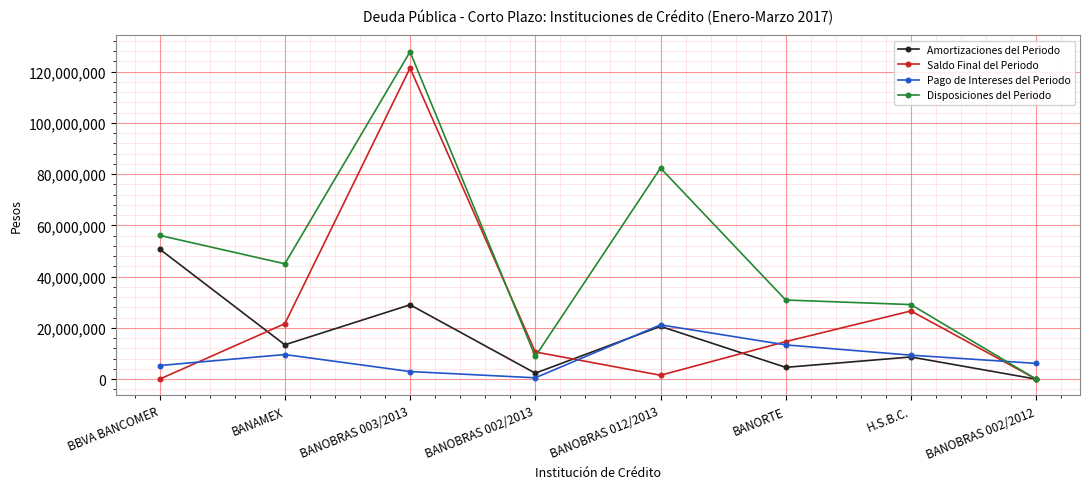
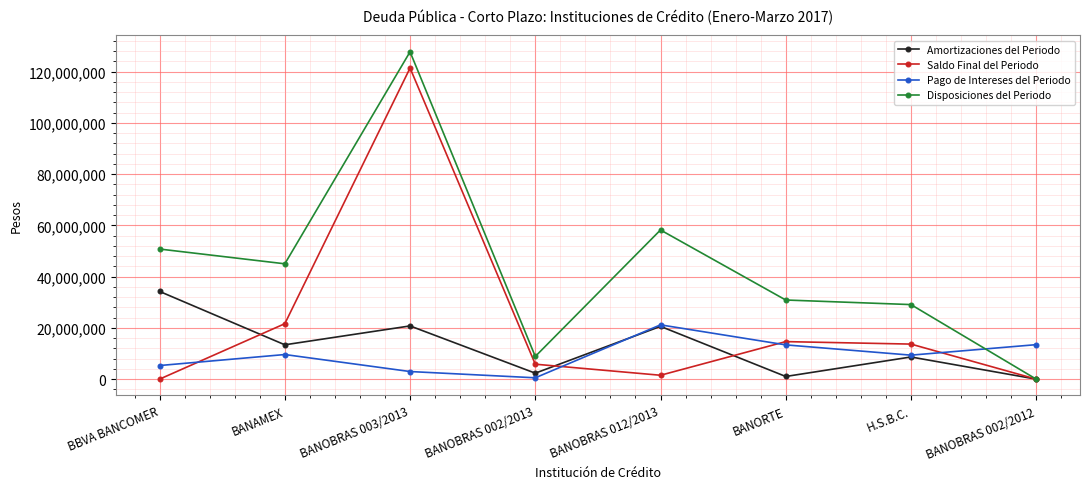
Amortizaciones del Periodo, BBVA BANCOMER: 51,000,000 -> 34,000,000
Disposiciones del Periodo, BBVA BANCOMER: 56,000,000 -> 51,000,000
Amortizaciones del Periodo, BANOBRAS 003/2013: 29,000,000 -> 21,000,000
Saldo Final del Periodo, BANOBRAS 002/2013: 11,000,000 -> 6,000,000
Disposiciones del Periodo, BANOBRAS 012/2013: 82,000,000 -> 58,000,000
Amortizaciones del Periodo, BANORTE: 5,000,000 -> 1,000,000
Saldo Final del Periodo, H.S.B.C.: 27,000,000 -> 14,000,000
Pago de Intereses del Periodo, BANOBRAS 002/2012: 6,000,000 -> 13,000,000
